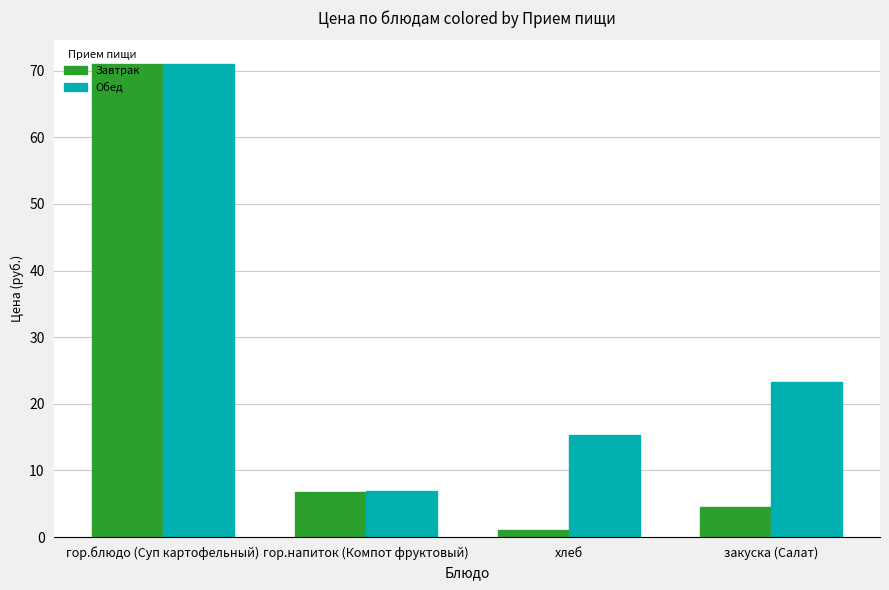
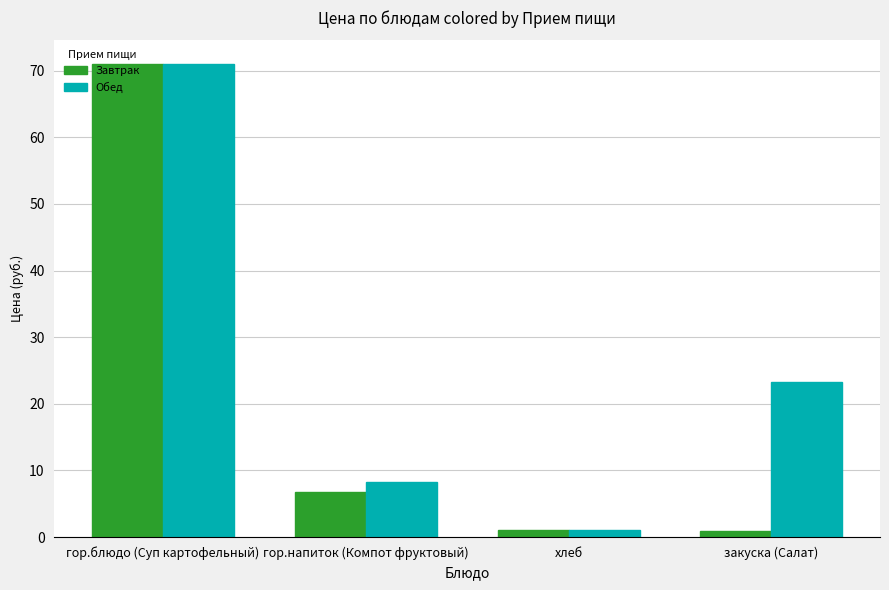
Обед, гор.напиток (Компот фруктовый): 7 -> 8
Обед, хлеб: 15 -> 1
Завтрак, закуска (Салат): 4 -> 1
